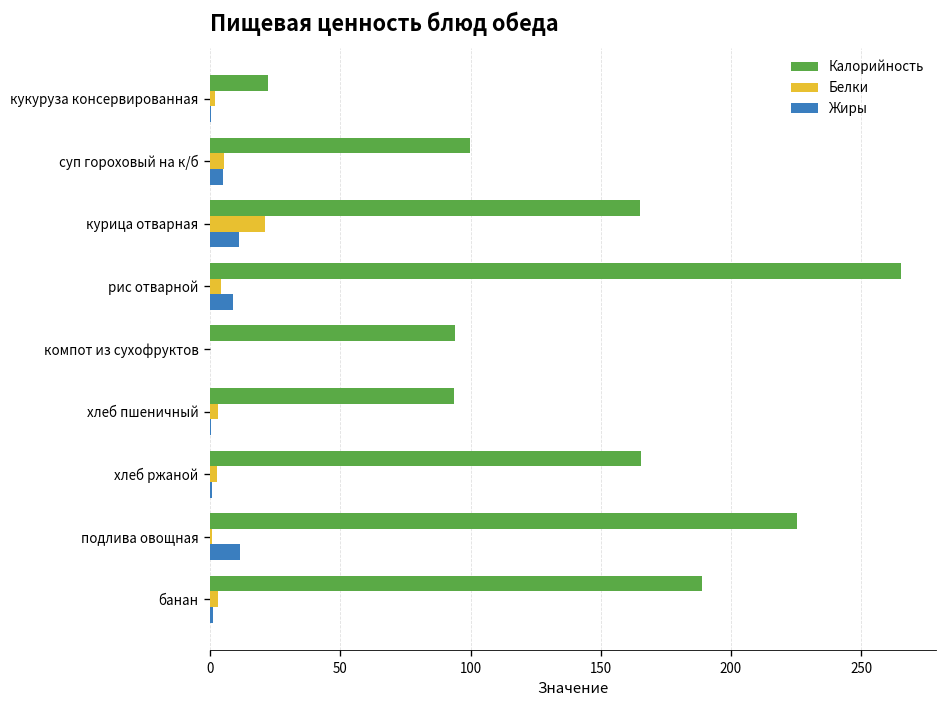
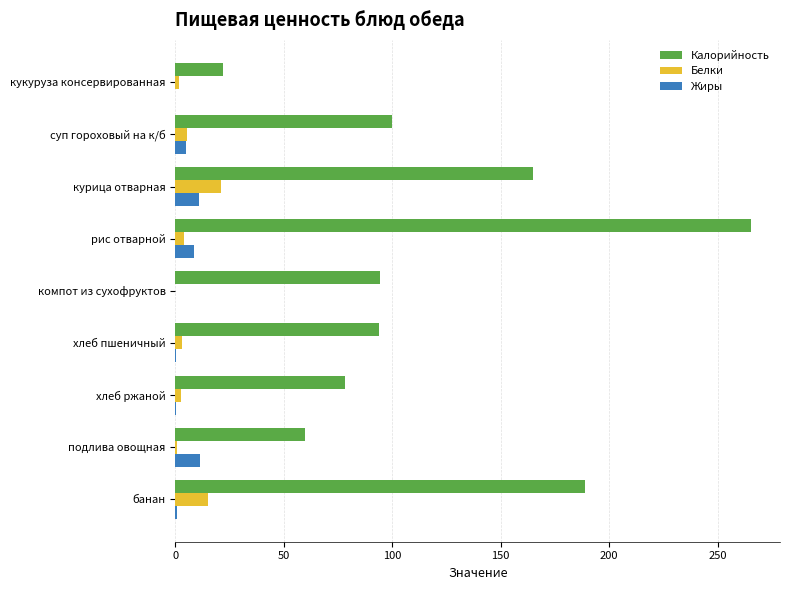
Калорийность, хлеб ржаной: 165 -> 78
Калорийность, подлива овощная: 226 -> 60
Белки, банан: 3 -> 15
